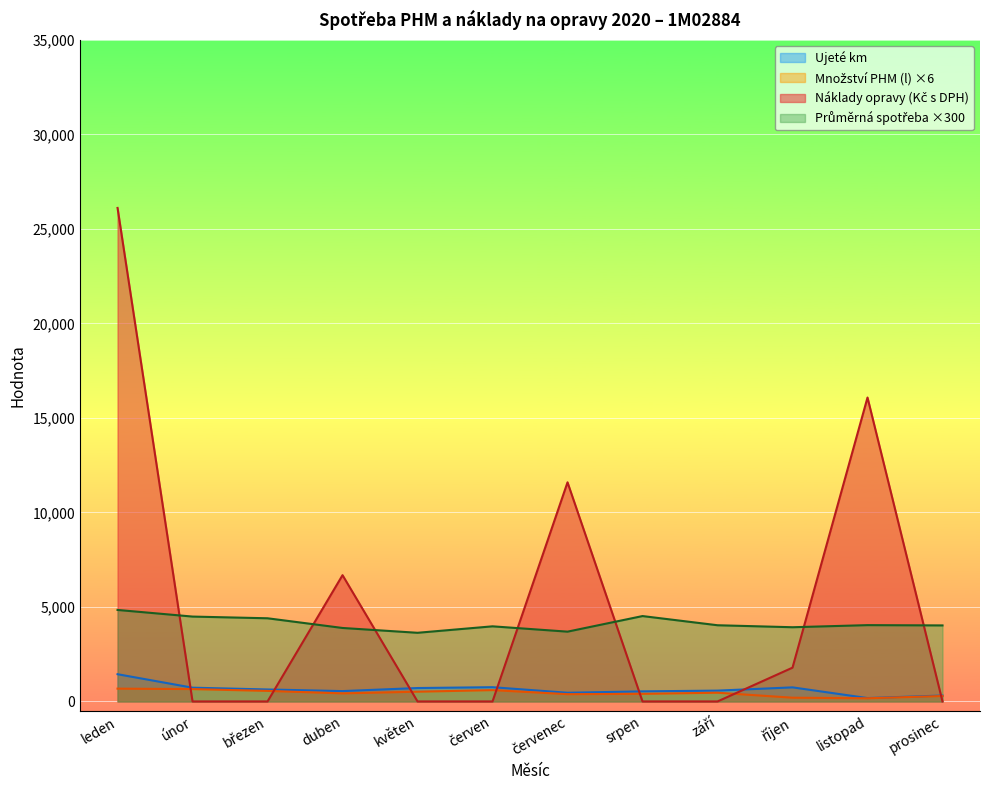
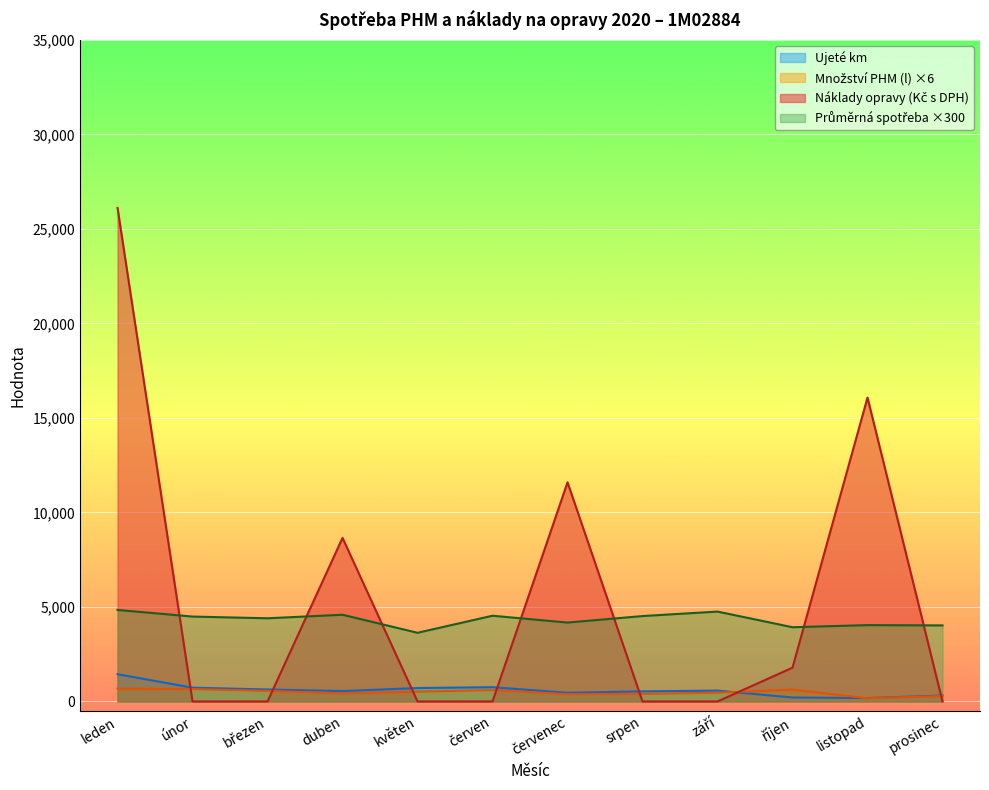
Náklady opravy (Kč s DPH), duben: 6,700 -> 8,700
Průměrná spotřeba ×300, duben: 3,900 -> 4,600
Průměrná spotřeba ×300, červen: 4,000 -> 4,500
Průměrná spotřeba ×300, červenec: 3,700 -> 4,200
Průměrná spotřeba ×300, září: 4,000 -> 4,800
Ujeté km, říjen: 700 -> 200
Množství PHM (l) ×6, říjen: 200 -> 600
